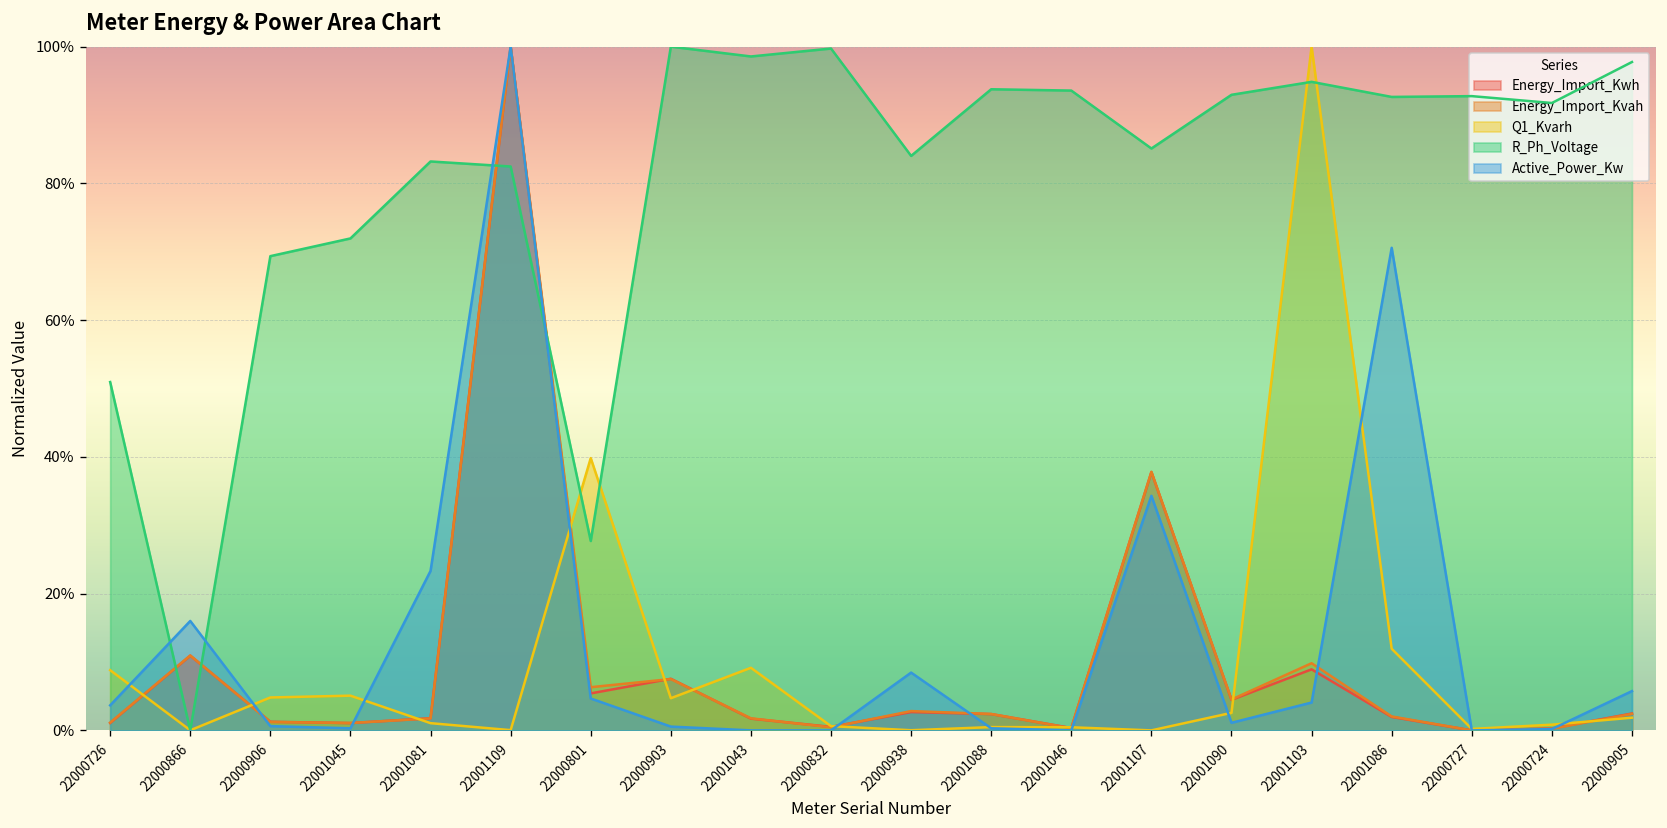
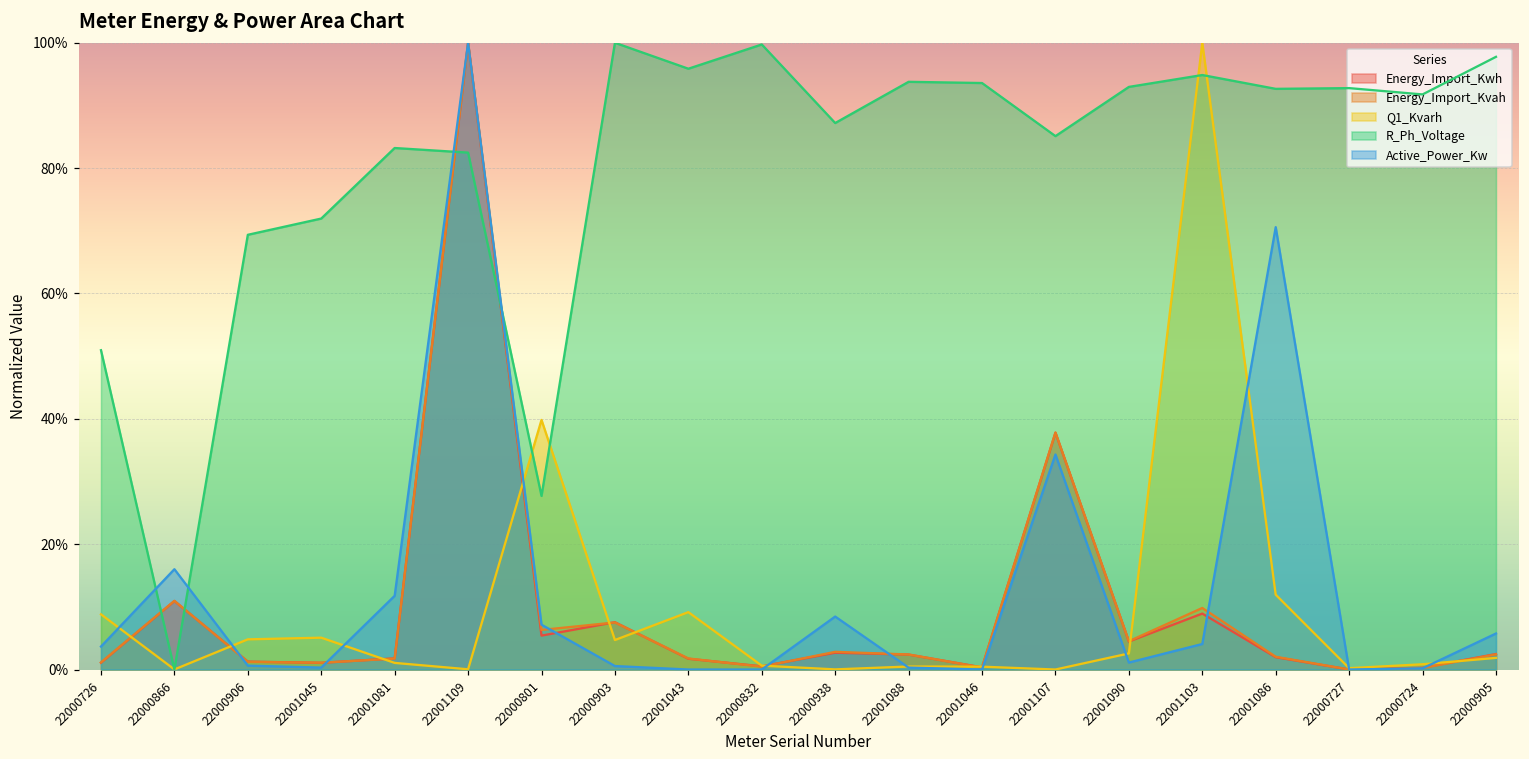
Active_Power_Kw, 22001081: 23% -> 12%
Active_Power_Kw, 22000801: 5% -> 7%
R_Ph_Voltage, 22001043: 99% -> 96%
R_Ph_Voltage, 22000938: 84% -> 87%
